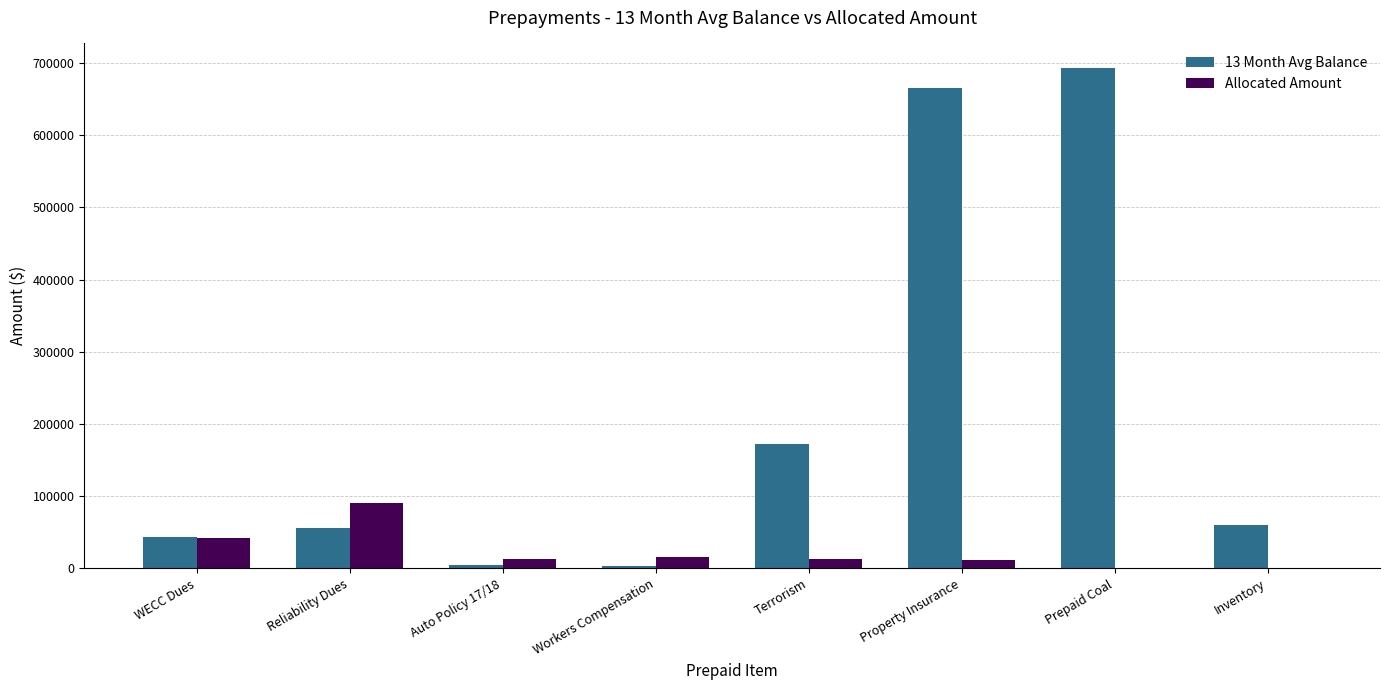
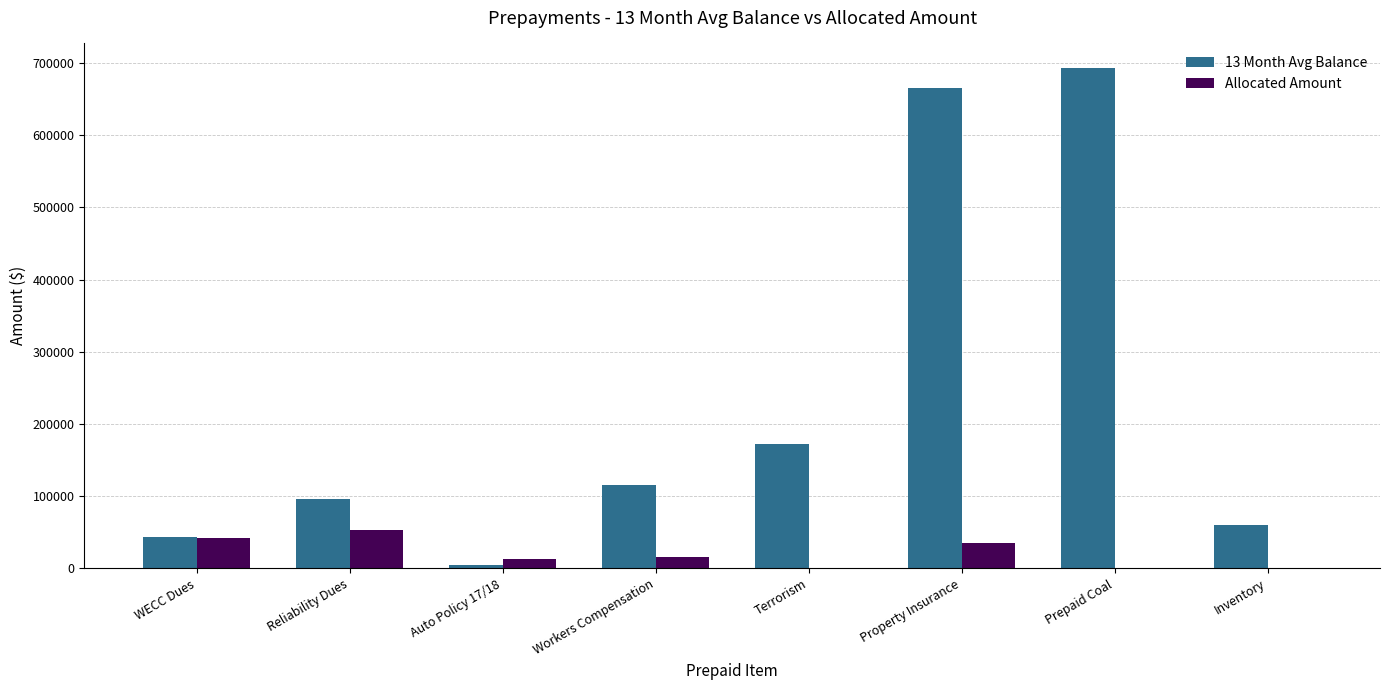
13 Month Avg Balance, Reliability Dues: 60000 -> 100000
Allocated Amount, Reliability Dues: 90000 -> 50000
13 Month Avg Balance, Workers Compensation: 0 -> 120000
Allocated Amount, Terrorism: 10000 -> 0
Allocated Amount, Property Insurance: 10000 -> 40000
